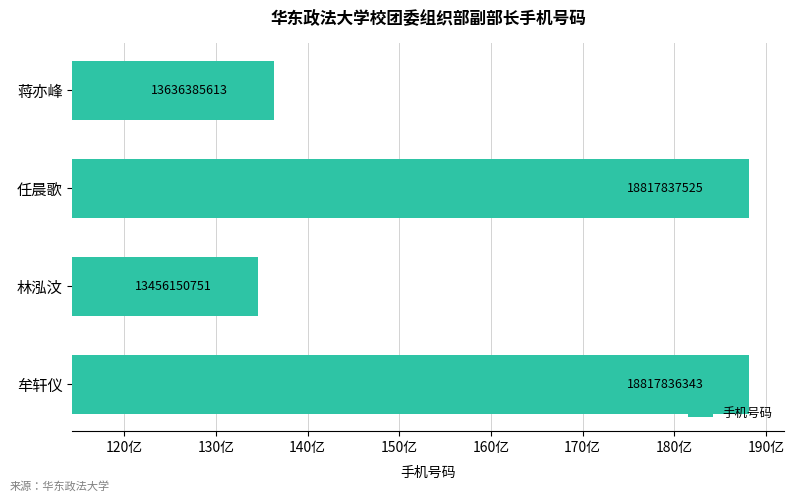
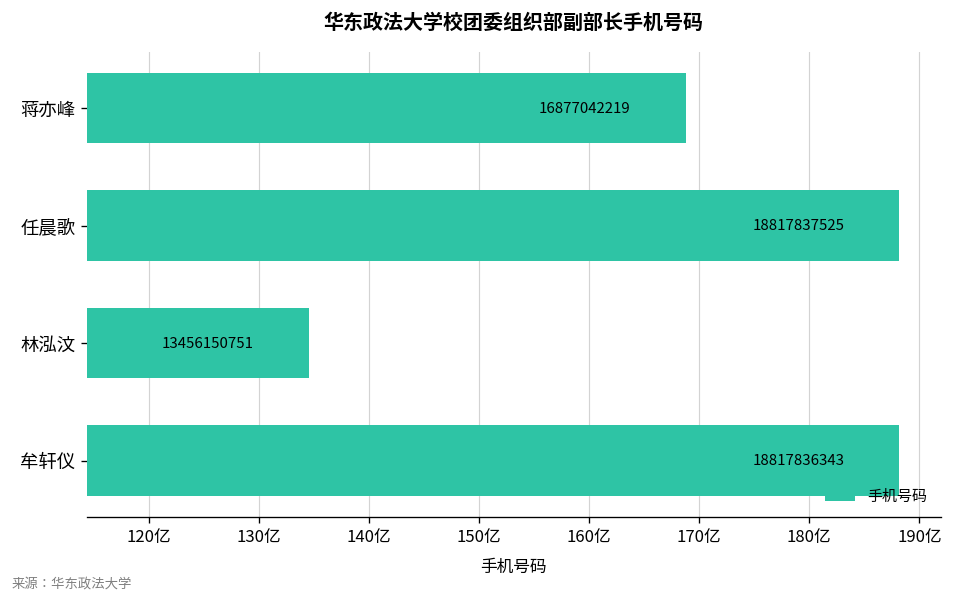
蒋亦峰: 13636385613 -> 16877042219
